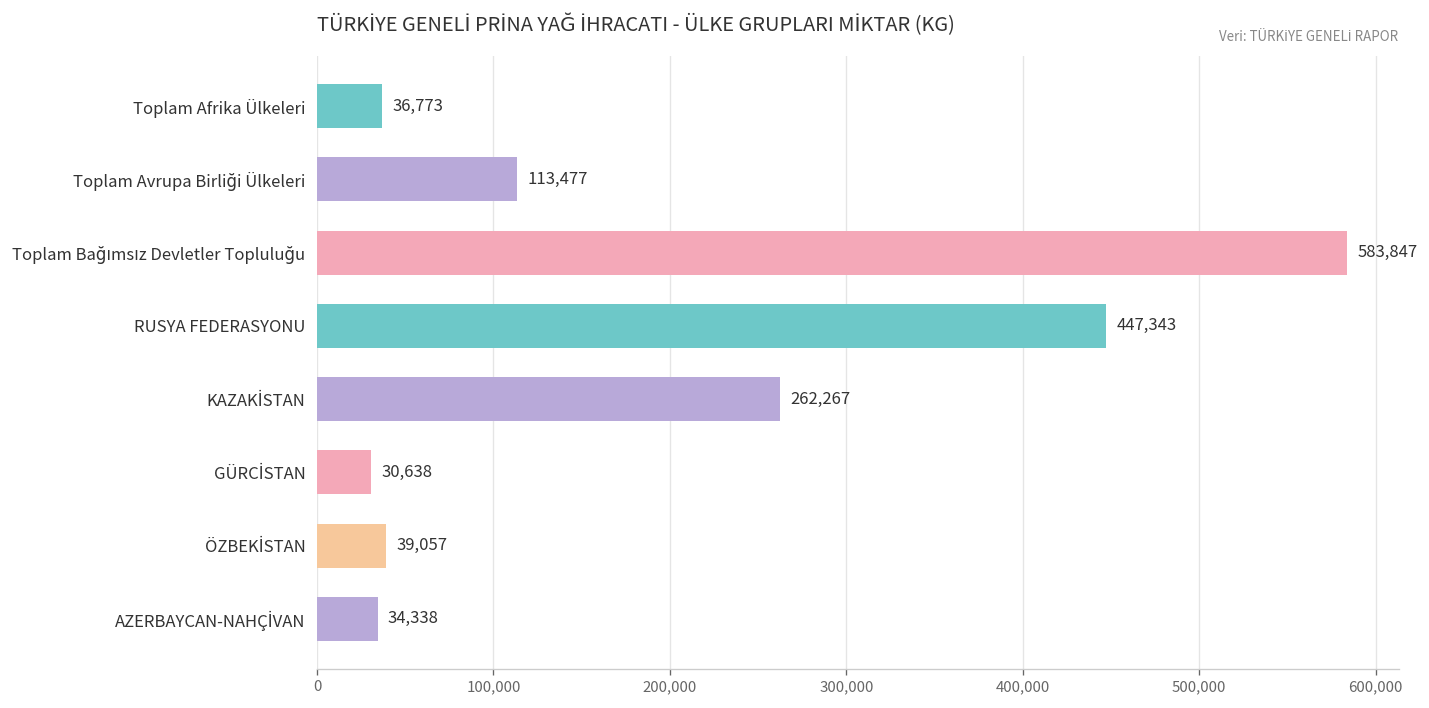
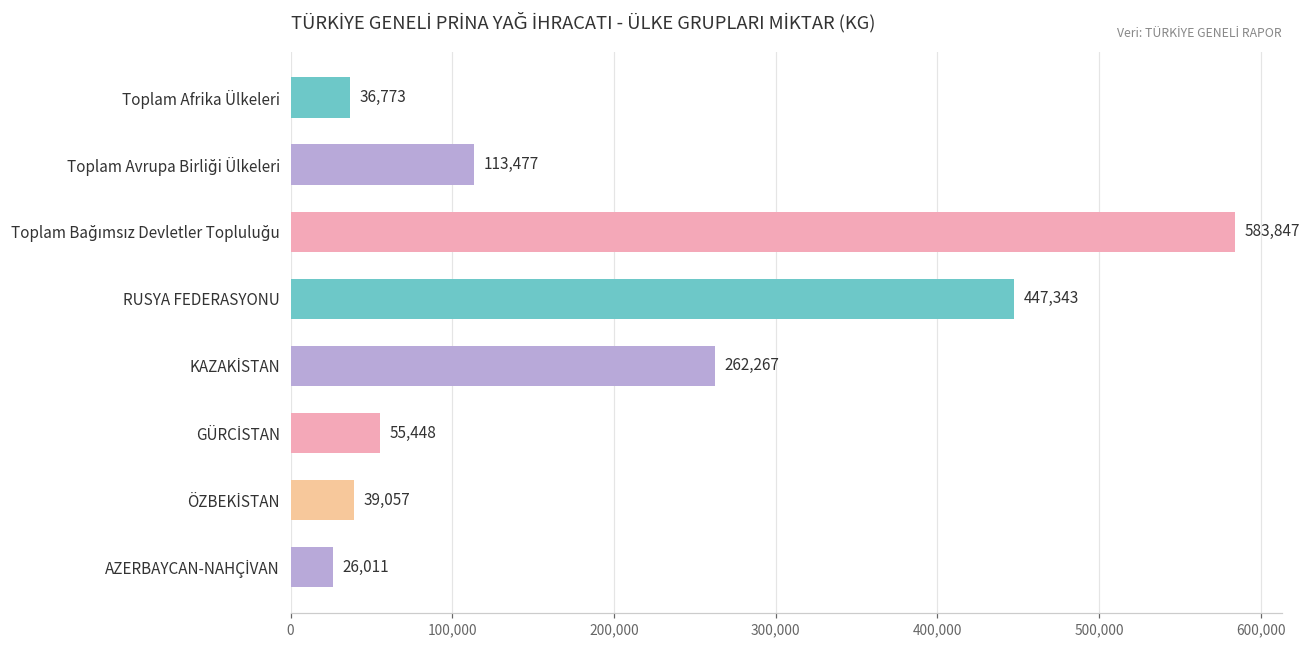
GÜRCİSTAN: 30,638 -> 55,448
AZERBAYCAN-NAHÇİVAN: 34,338 -> 26,011
